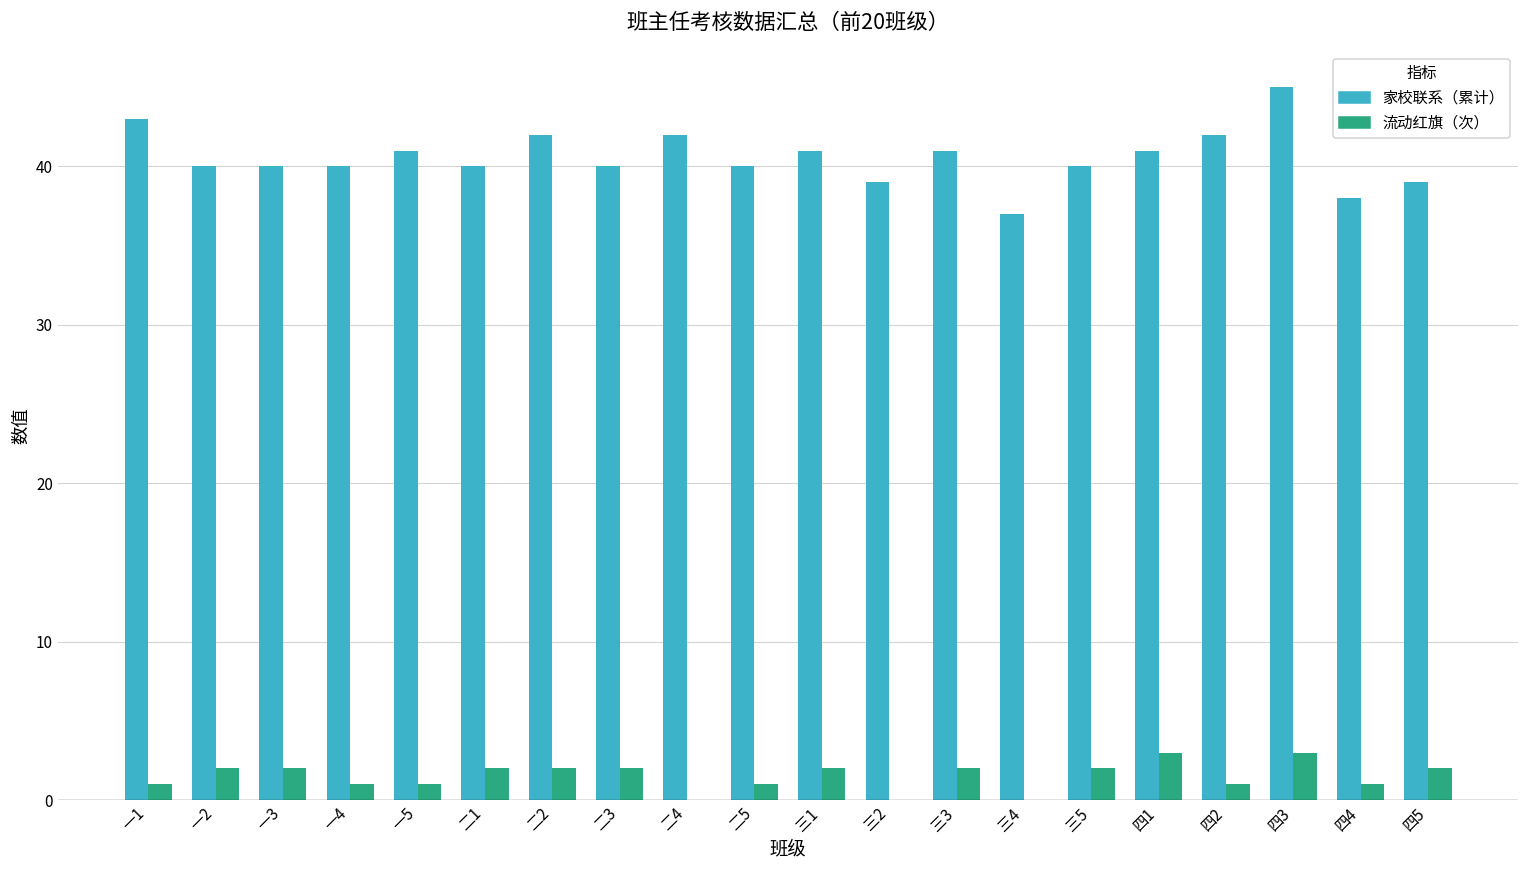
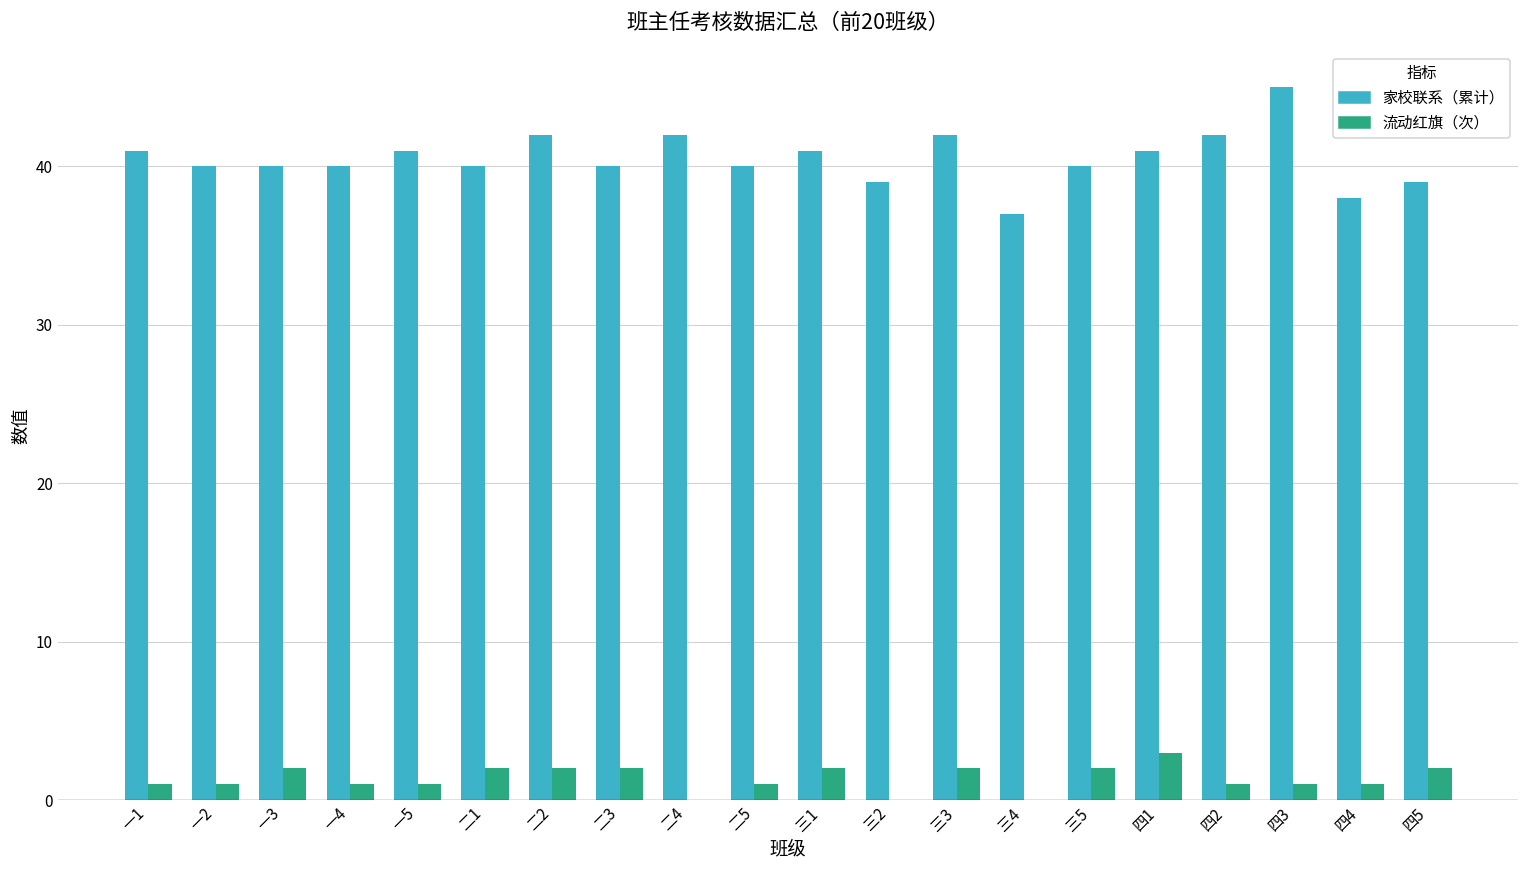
家校联系（累计）, 一1: 43 -> 41
流动红旗（次）, 一2: 2 -> 1
家校联系（累计）, 三3: 41 -> 42
流动红旗（次）, 四3: 3 -> 1
